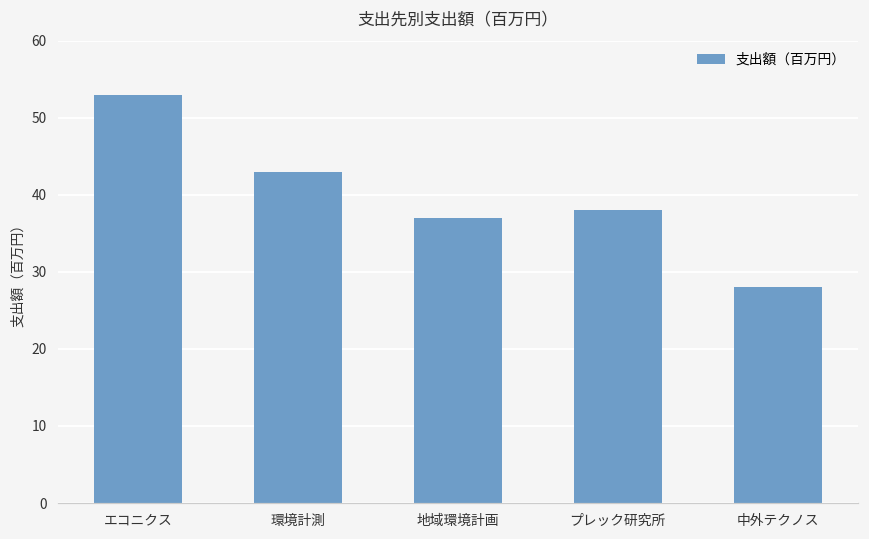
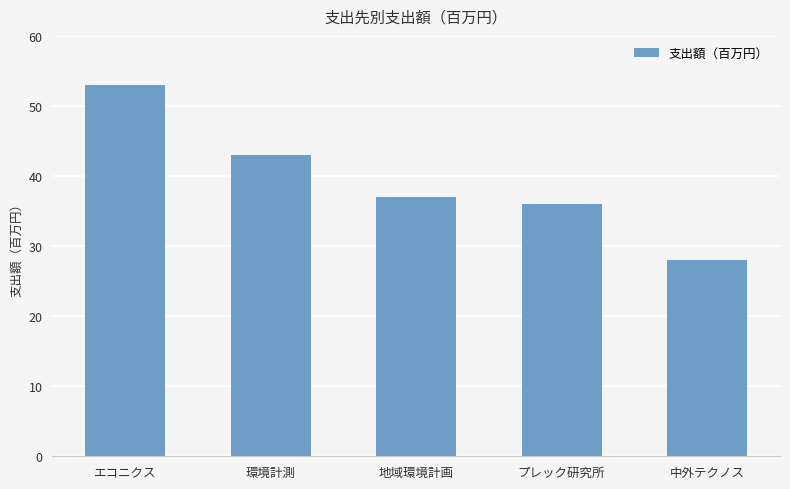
プレック研究所: 38 -> 36
